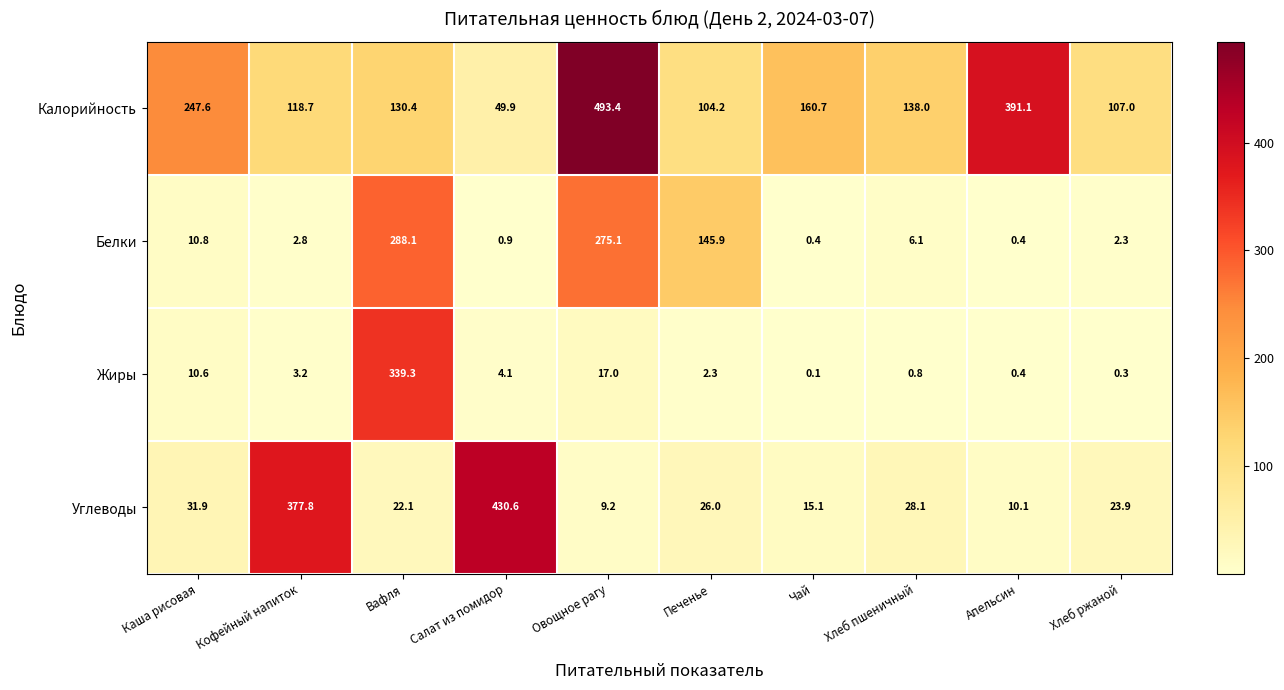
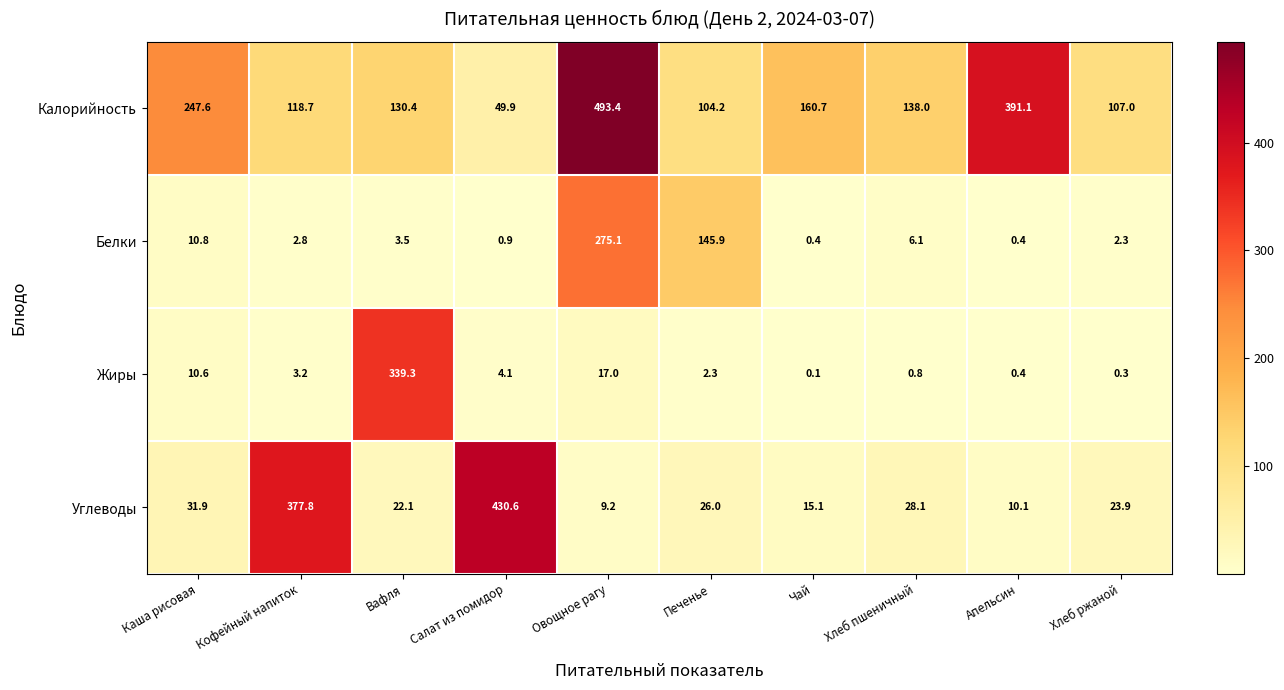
Белки, Вафля: 288.1 -> 3.5
